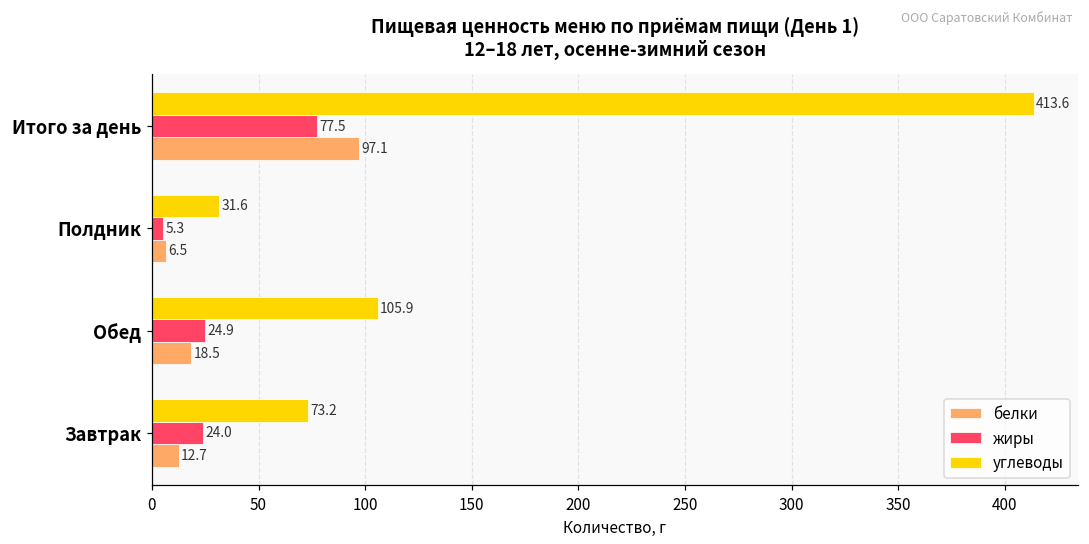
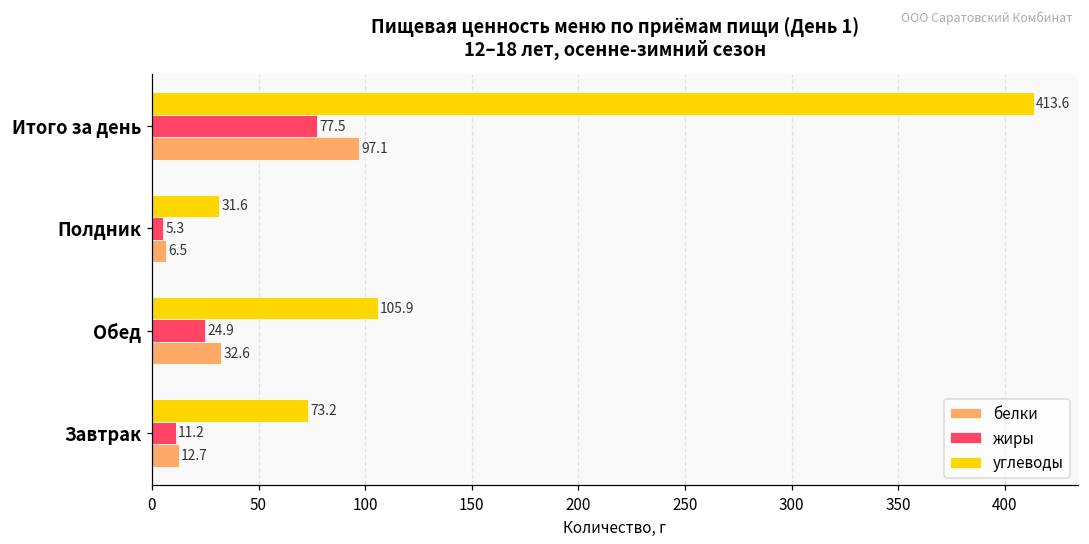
белки, Обед: 18.5 -> 32.6
жиры, Завтрак: 24.0 -> 11.2
